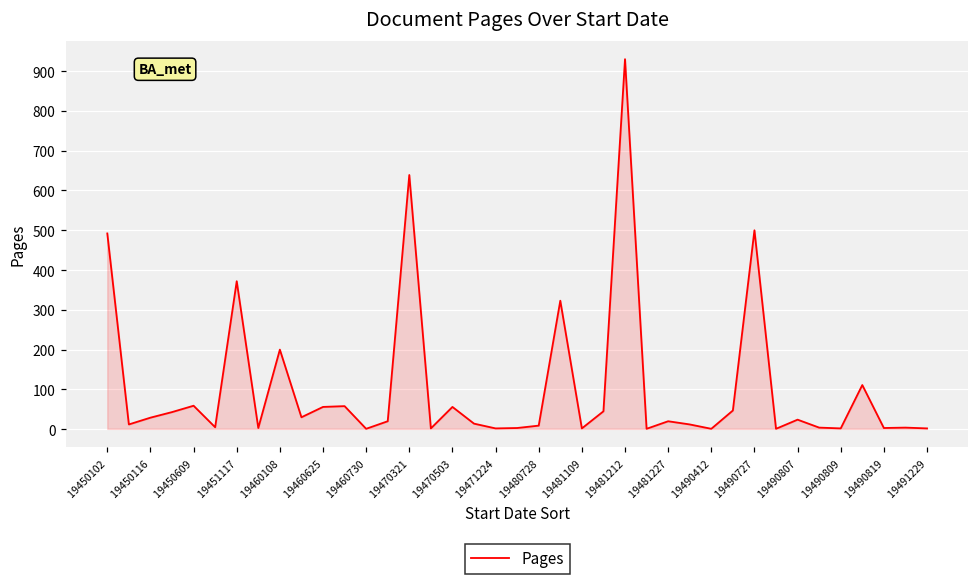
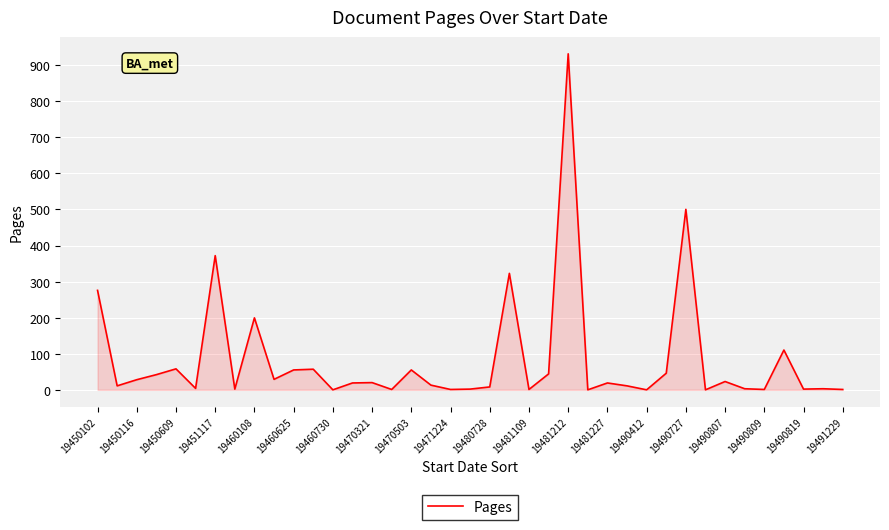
19450102: 490 -> 280
19470321: 640 -> 20
